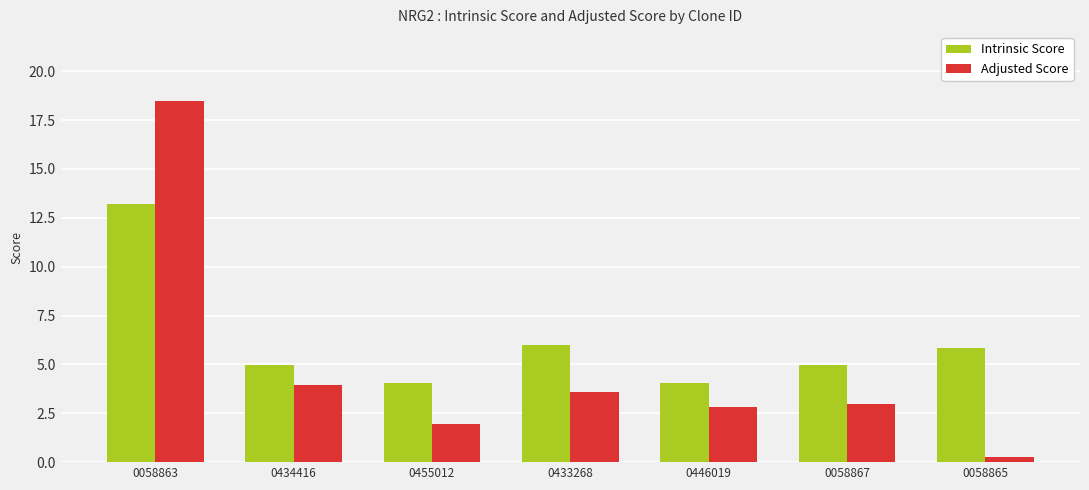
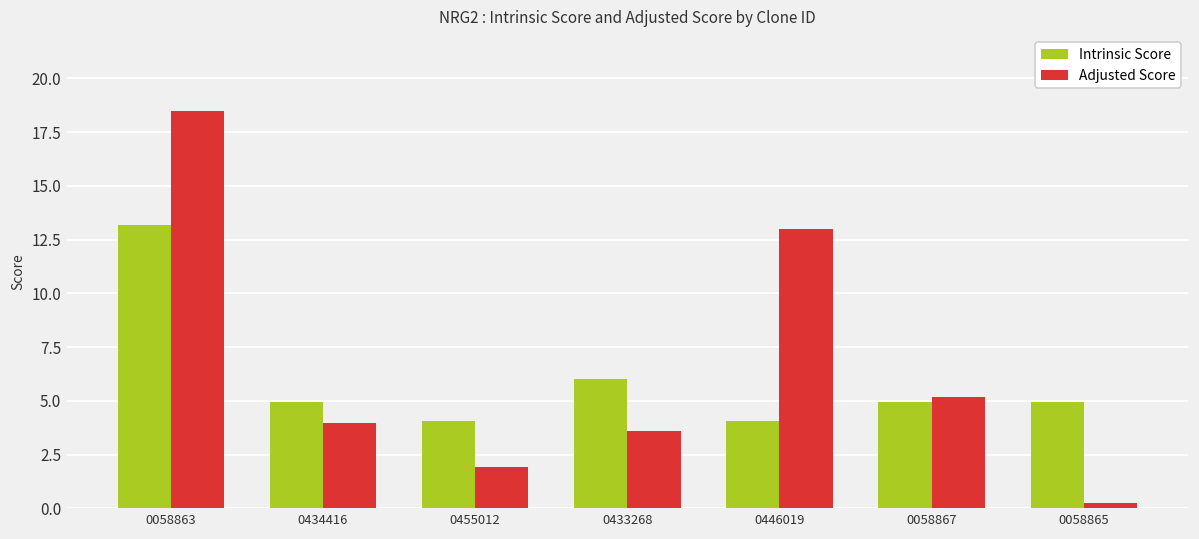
Adjusted Score, 0446019: 2.8 -> 13.0
Adjusted Score, 0058867: 3.0 -> 5.2
Intrinsic Score, 0058865: 5.8 -> 5.0
